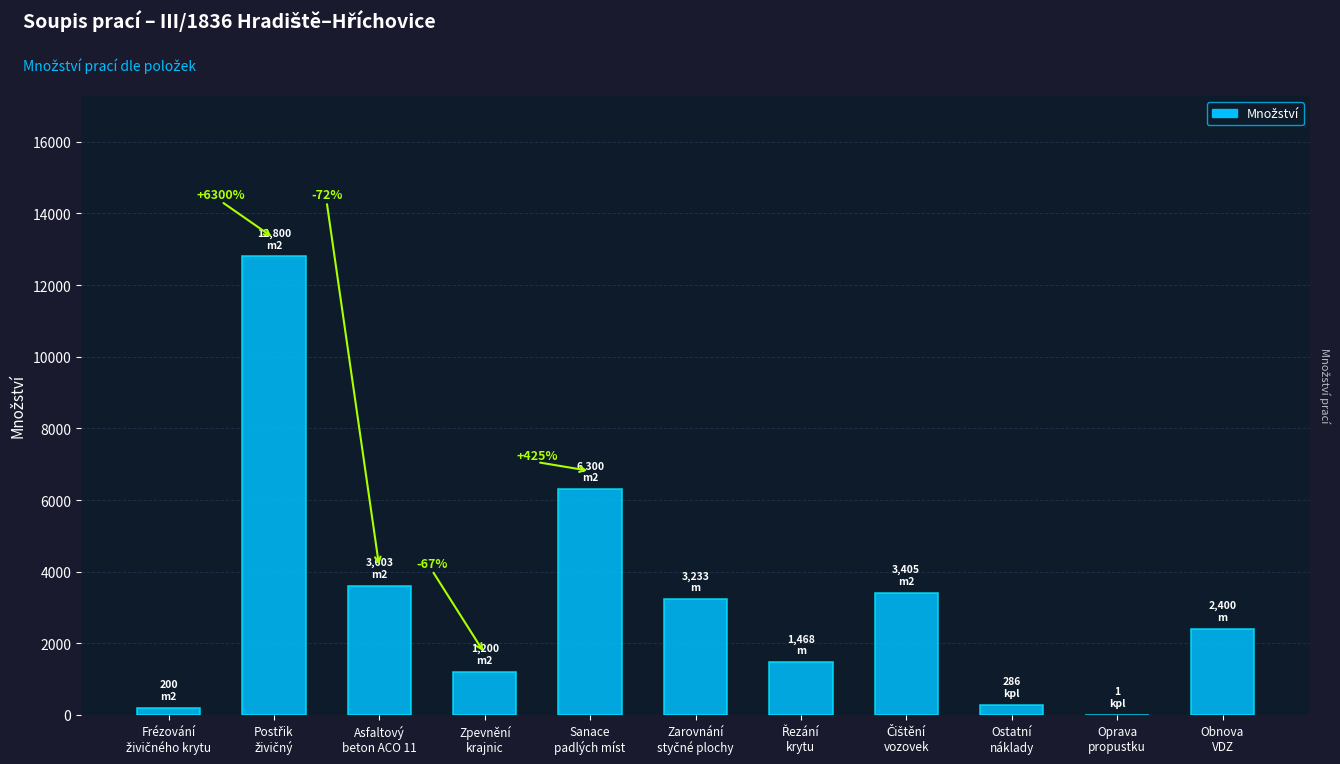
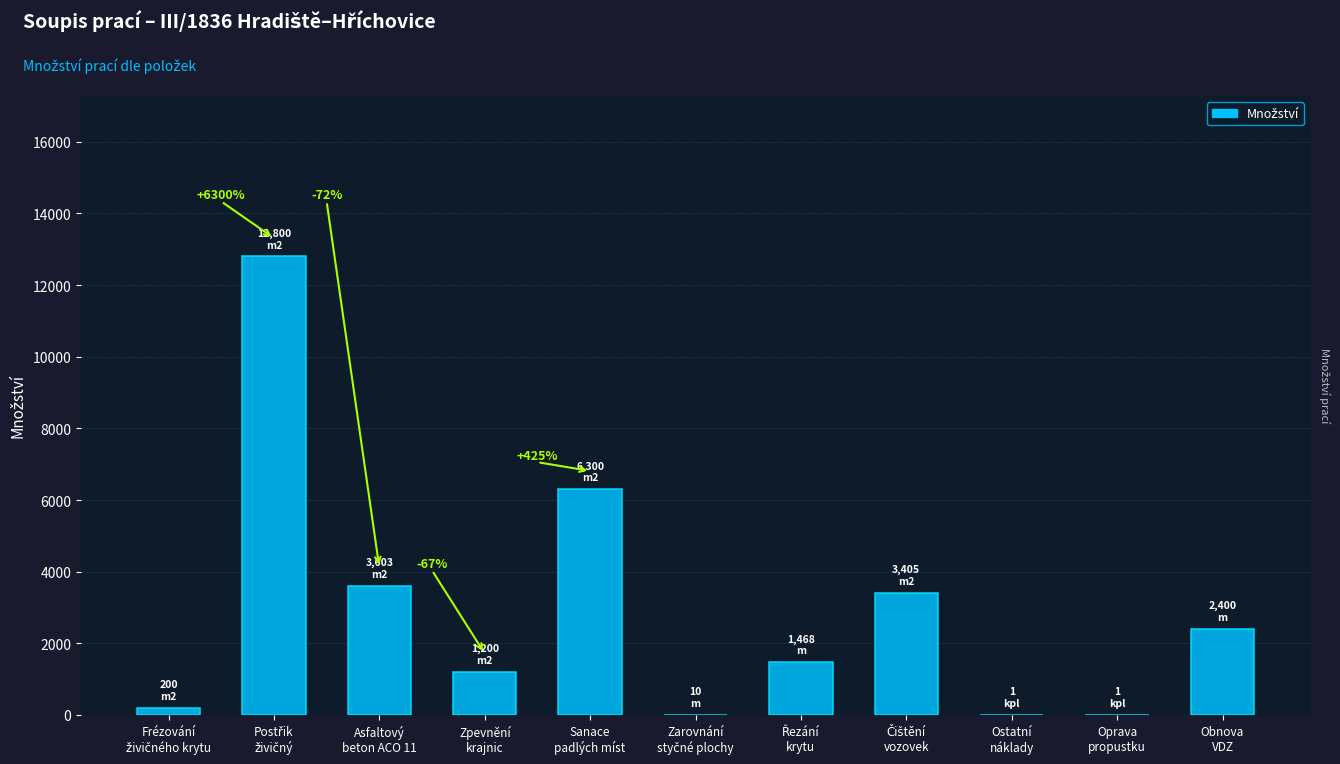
Zarovnání styčné plochy: 3,233 -> 10
Ostatní náklady: 286 -> 1
